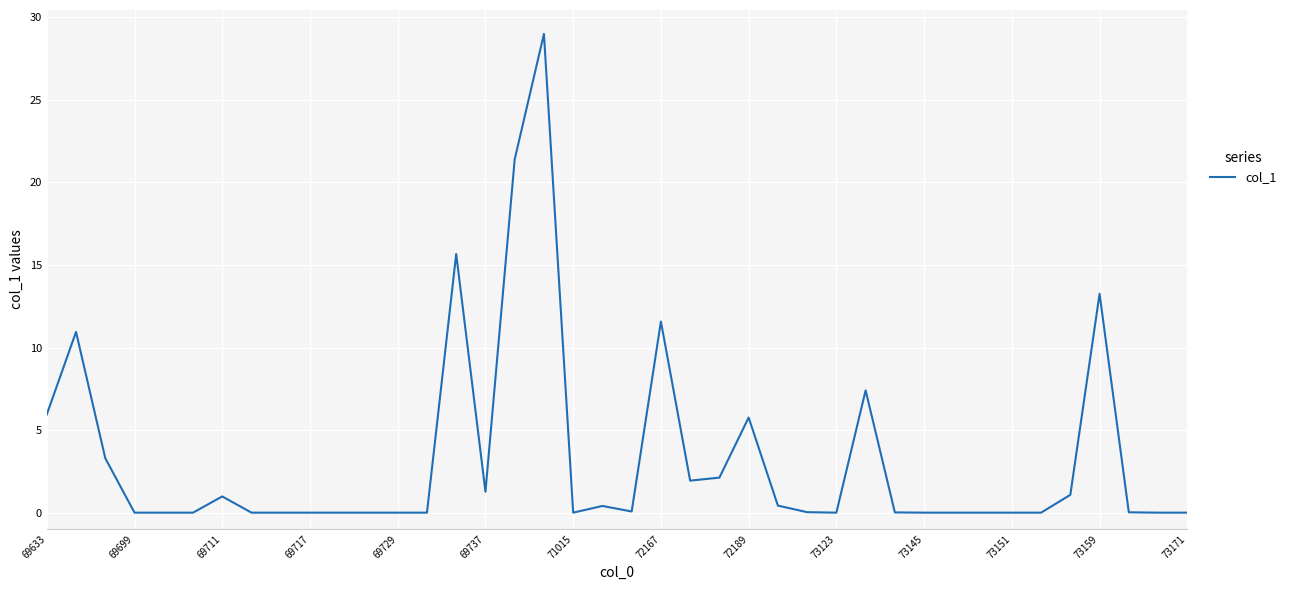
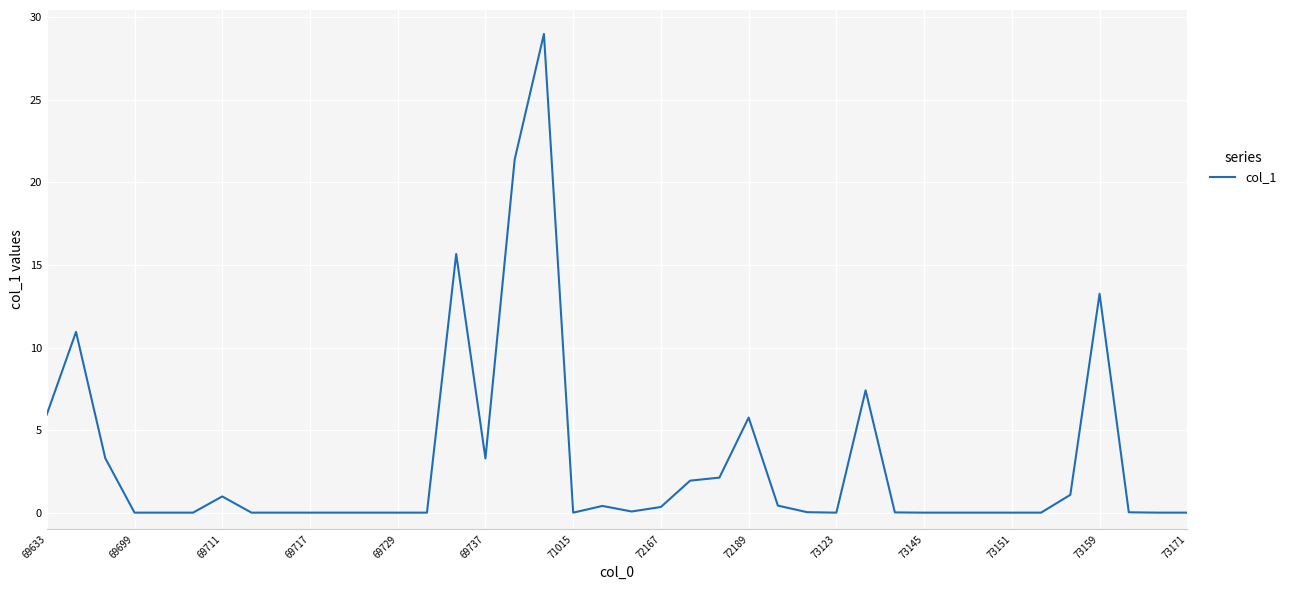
69737: 1.3 -> 3.3
72167: 11.6 -> 0.3
